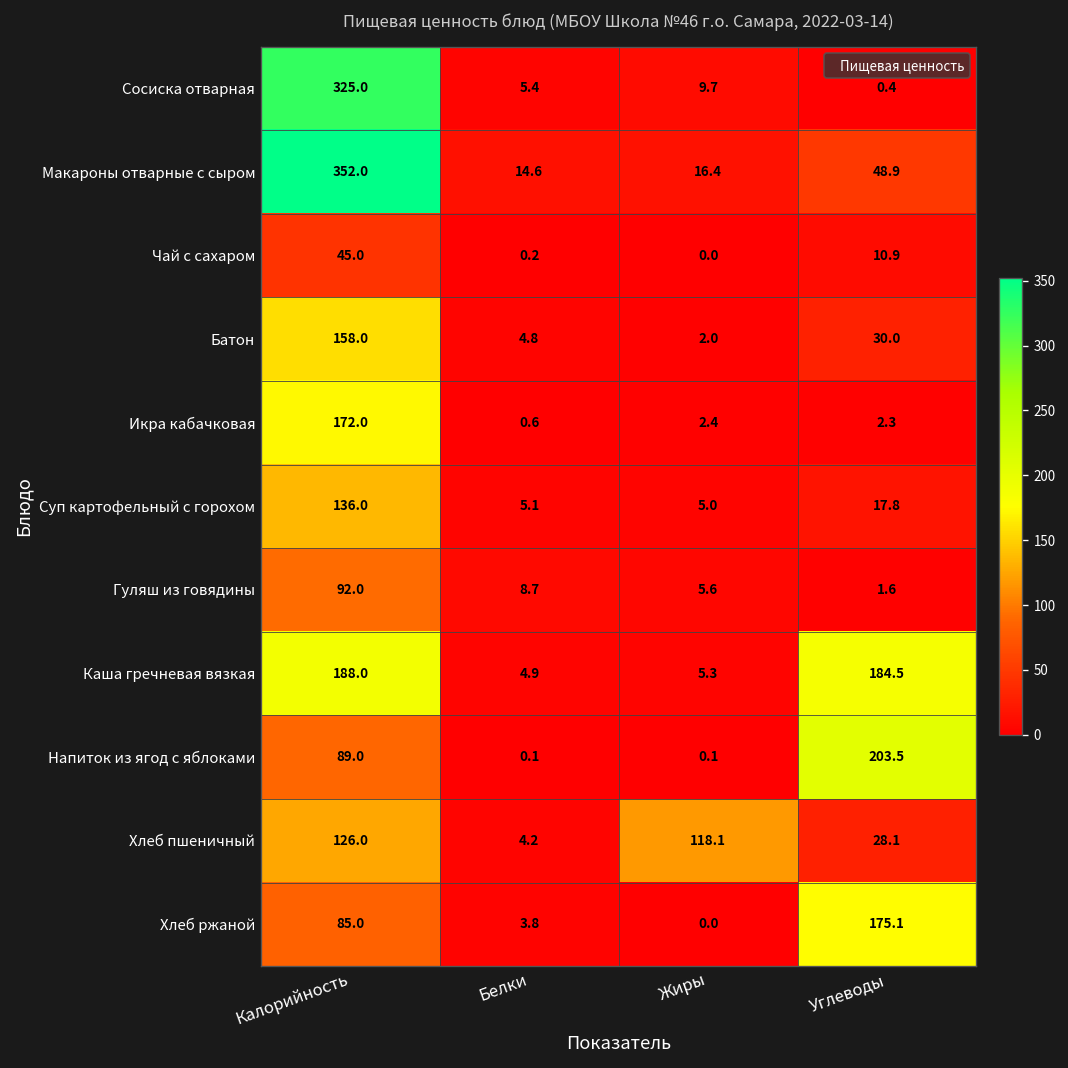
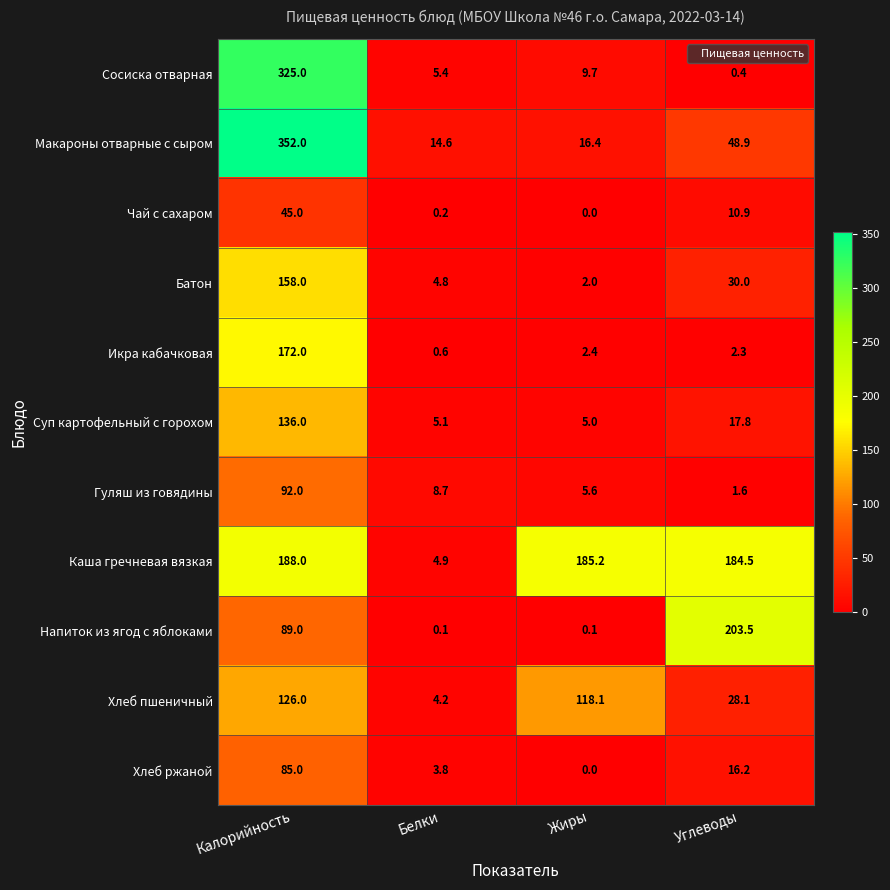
Каша гречневая вязкая, Жиры: 5.3 -> 185.2
Хлеб ржаной, Углеводы: 175.1 -> 16.2
